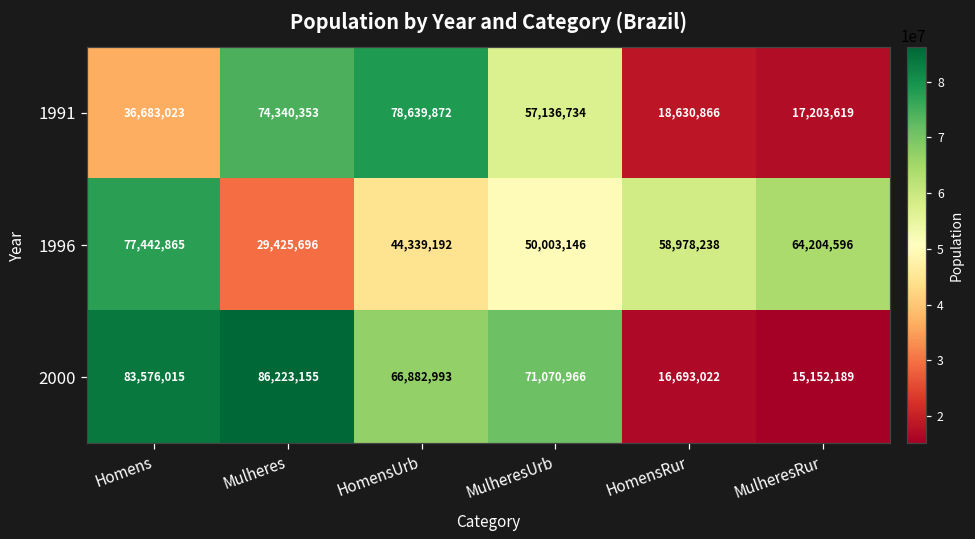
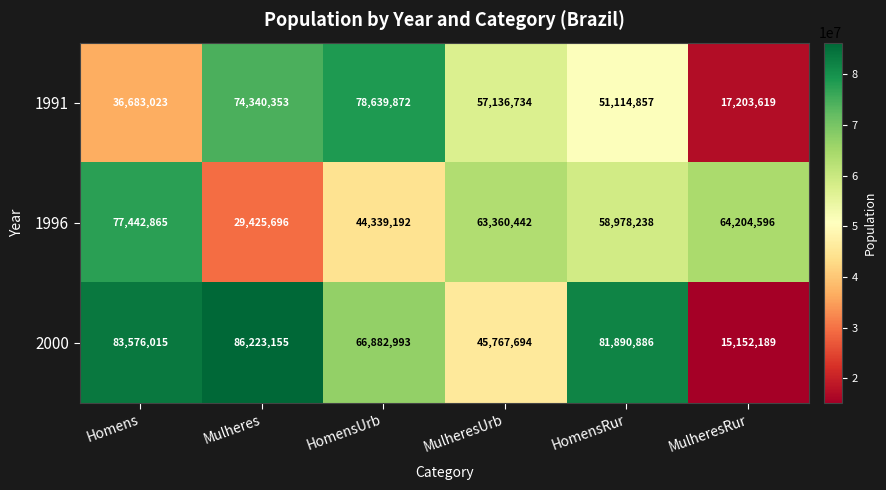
1991, HomensRur: 18,630,866 -> 51,114,857
1996, MulheresUrb: 50,003,146 -> 63,360,442
2000, MulheresUrb: 71,070,966 -> 45,767,694
2000, HomensRur: 16,693,022 -> 81,890,886
